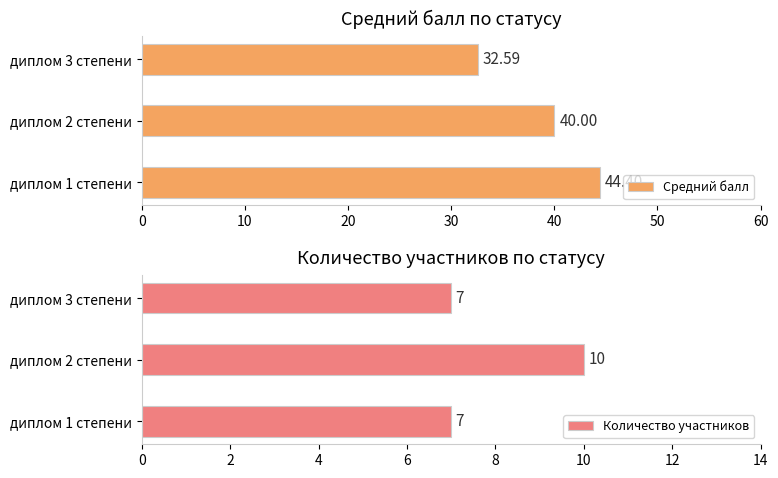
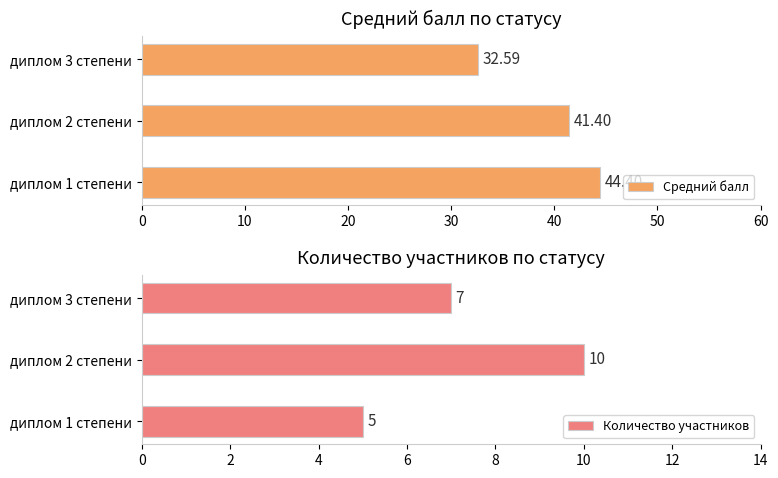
Средний балл по статусу, диплом 2 степени: 40.00 -> 41.40
Количество участников по статусу, диплом 1 степени: 7 -> 5
